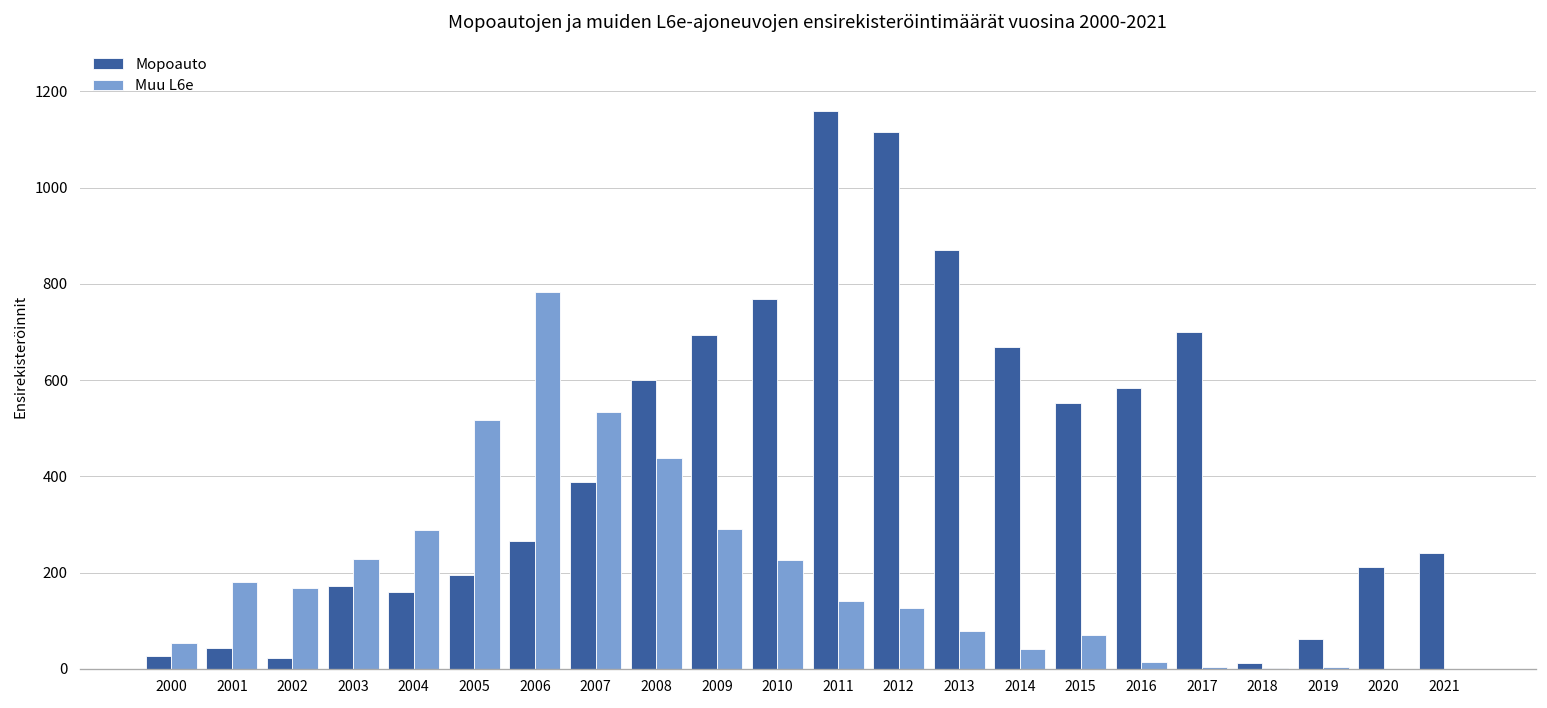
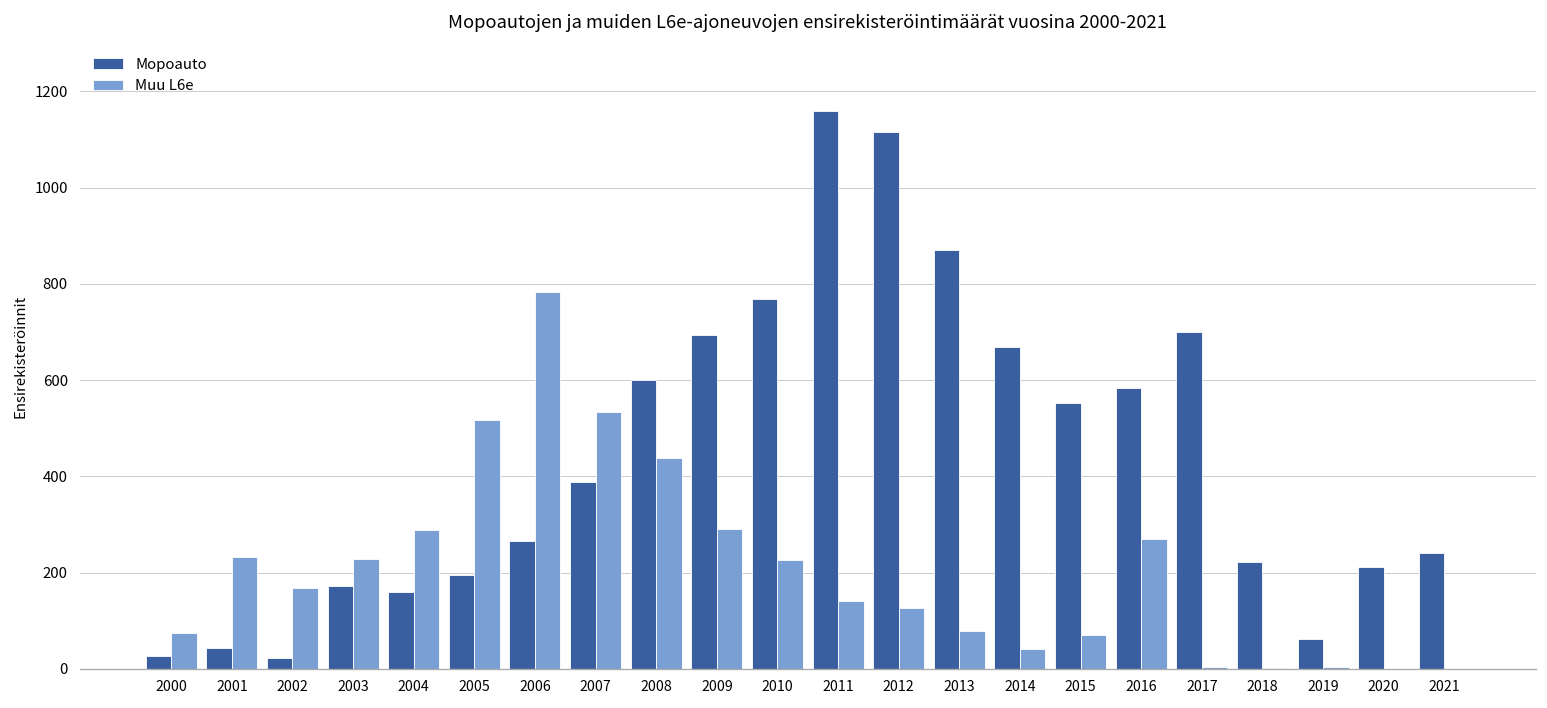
Muu L6e, 2000: 50 -> 80
Muu L6e, 2001: 180 -> 230
Muu L6e, 2016: 10 -> 270
Mopoauto, 2018: 10 -> 220
